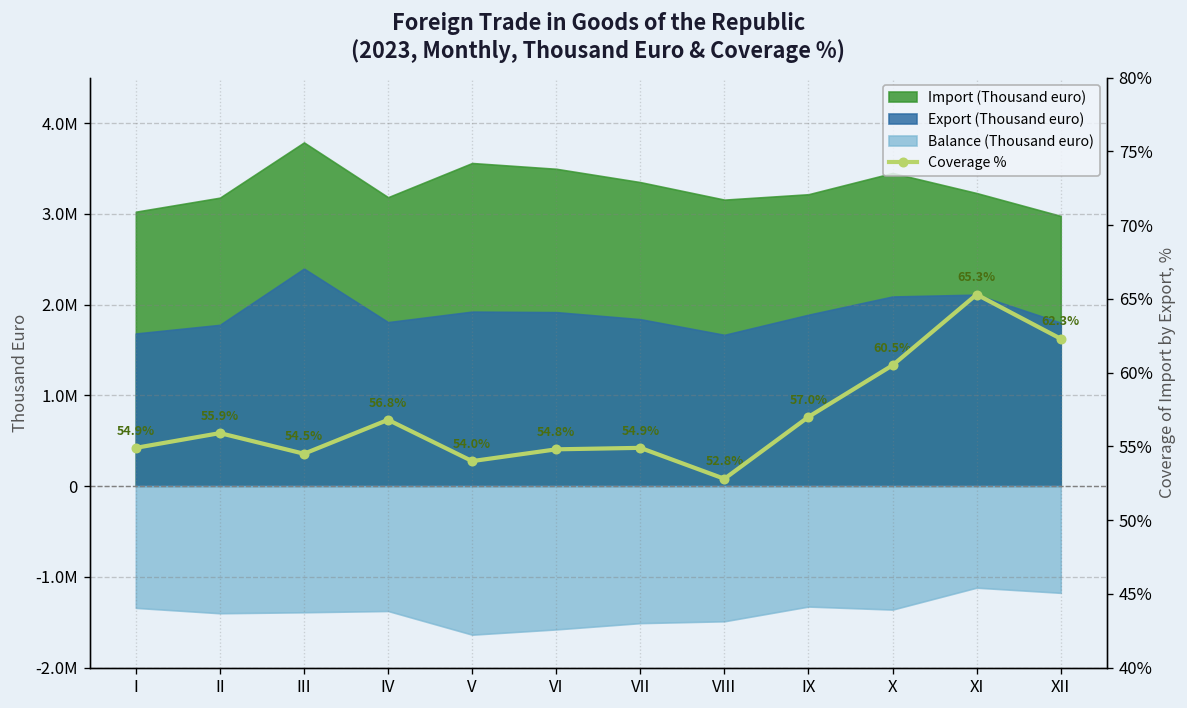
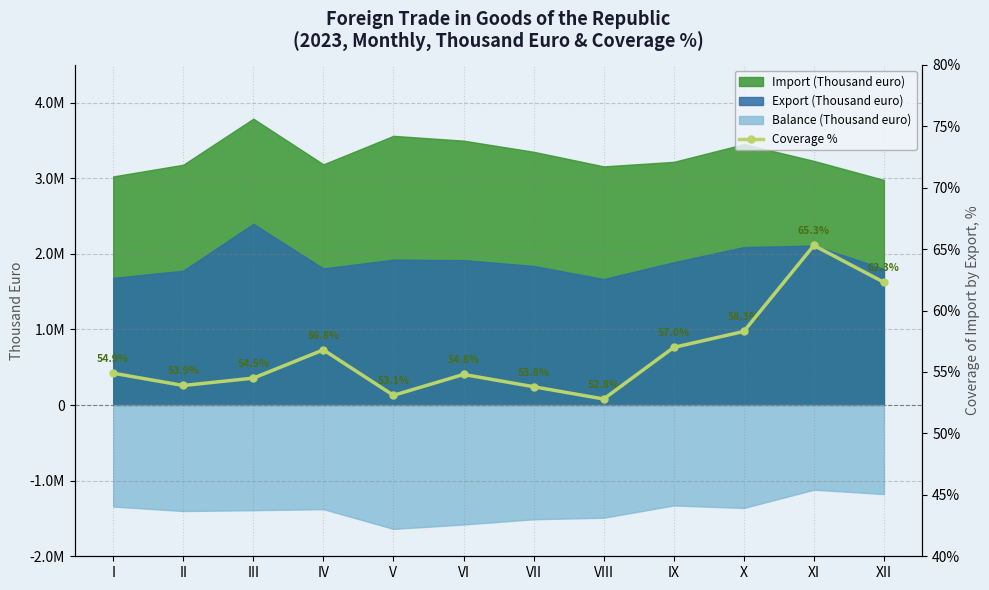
Coverage %, II: 55.9% -> 53.9%
Coverage %, V: 54.0% -> 53.1%
Coverage %, VII: 54.9% -> 53.8%
Coverage %, X: 60.5% -> 58.3%
